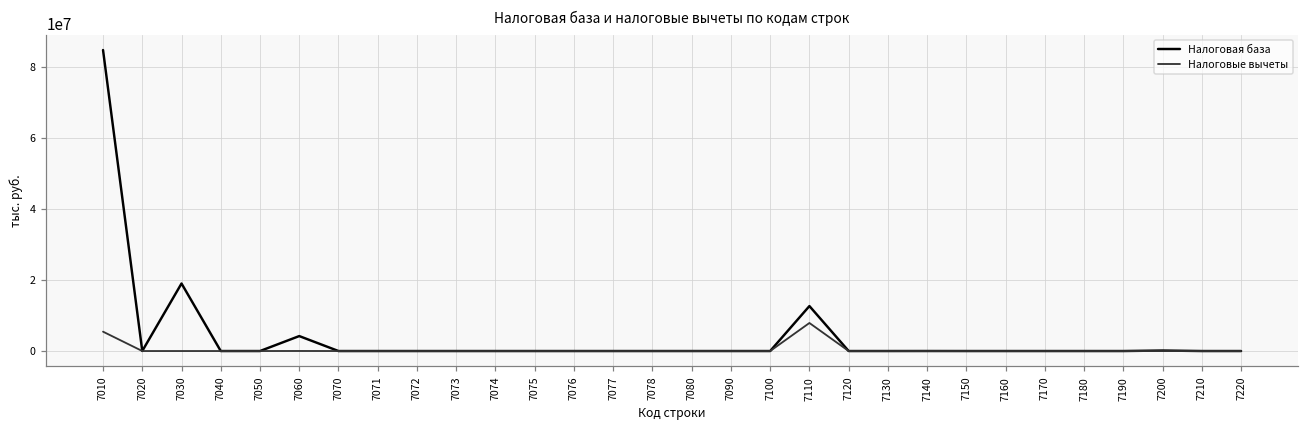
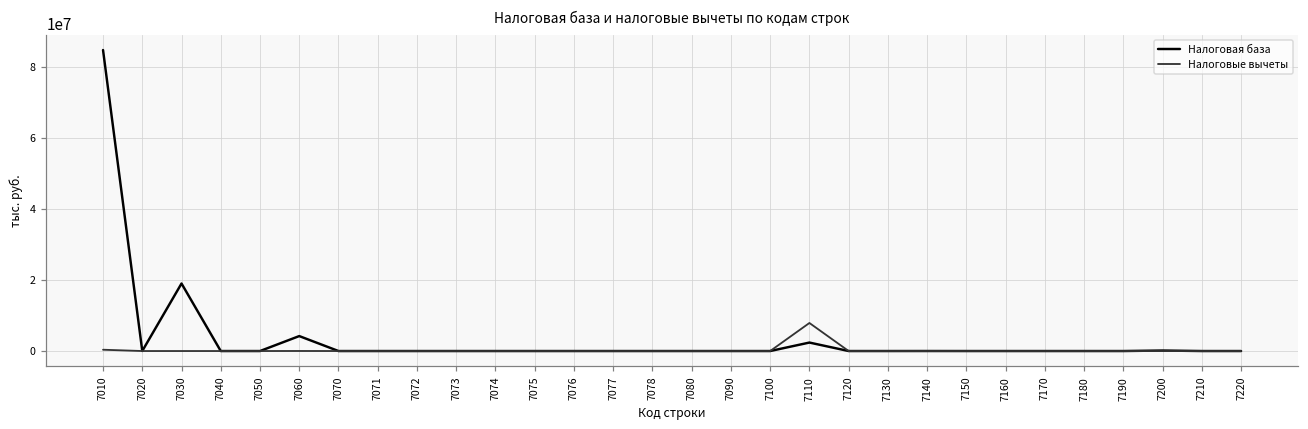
Налоговые вычеты, 7010: 5000000 -> 0
Налоговая база, 7110: 13000000 -> 2000000
